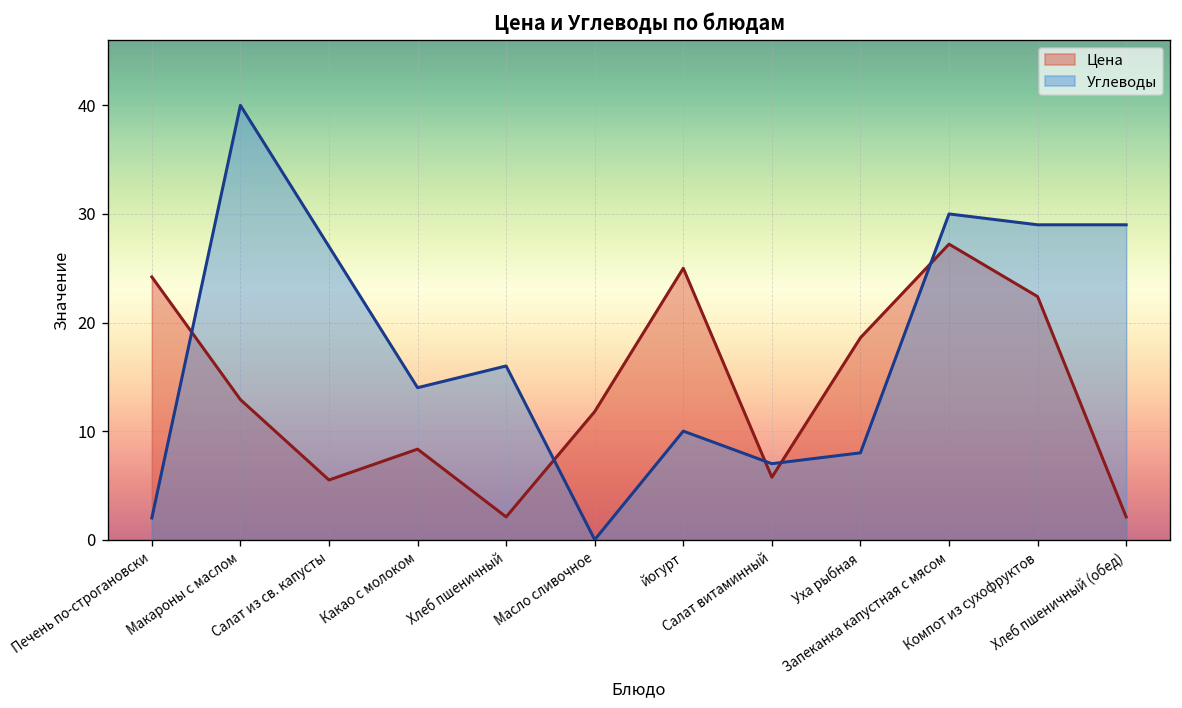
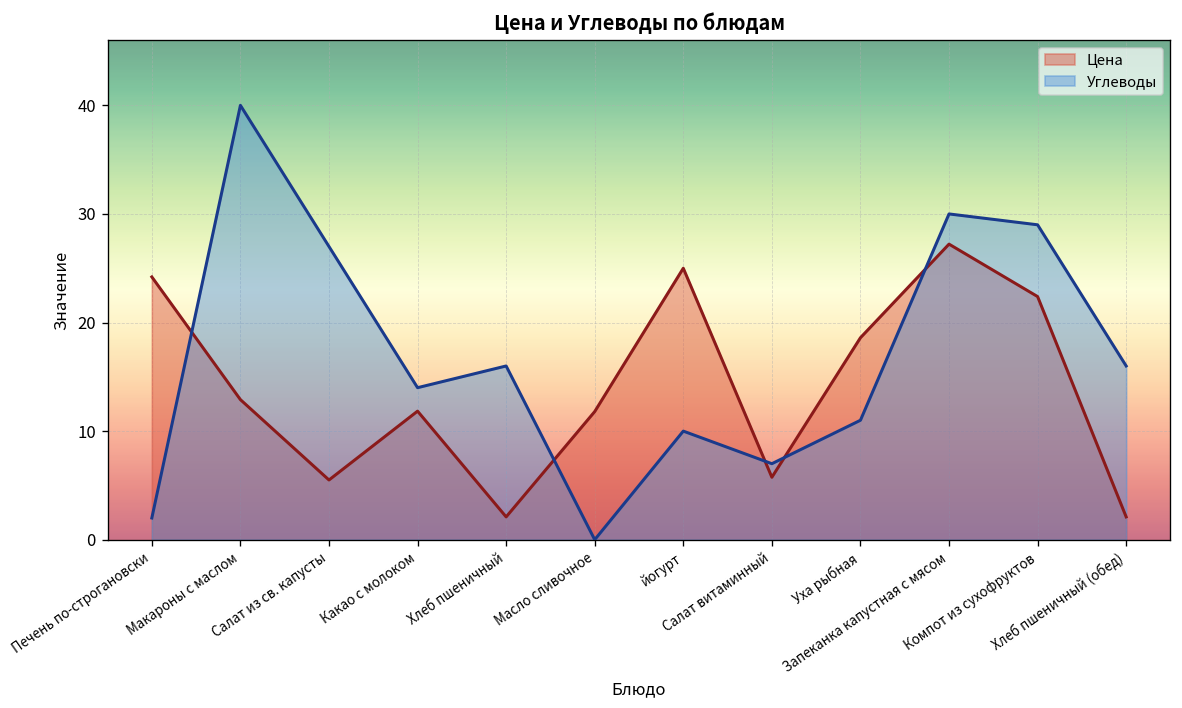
Цена, Какао с молоком: 8 -> 12
Углеводы, Уха рыбная: 8 -> 11
Углеводы, Хлеб пшеничный (обед): 29 -> 16
